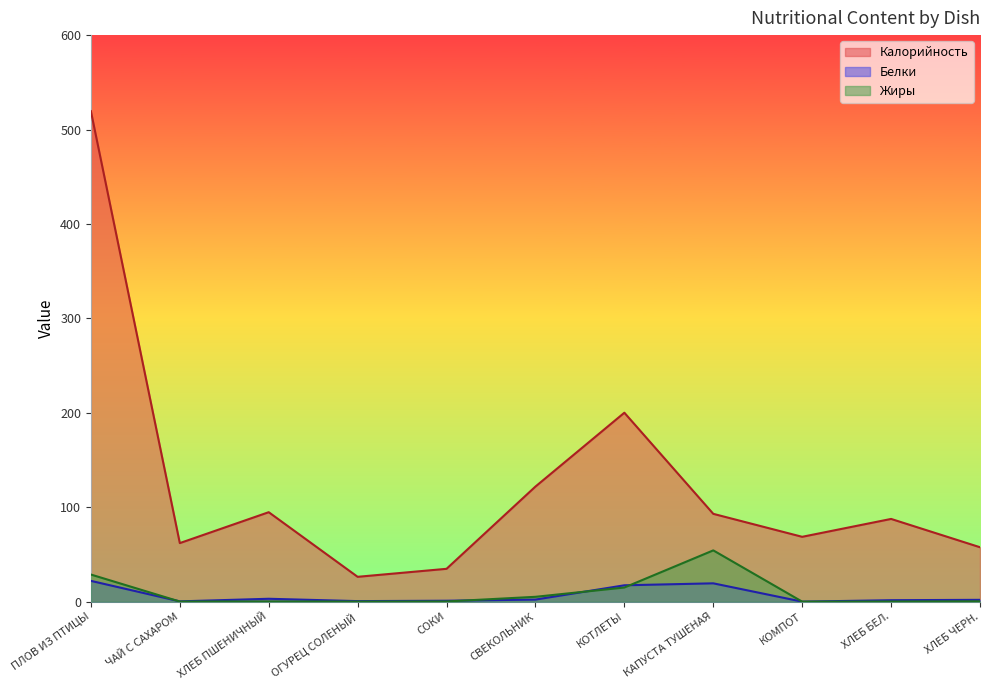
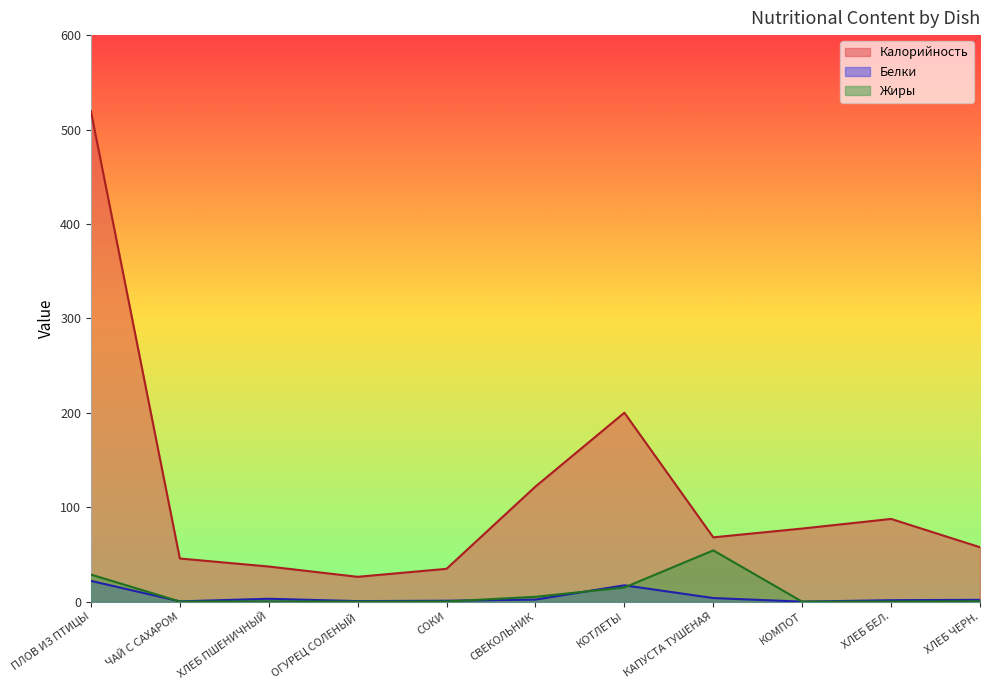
Калорийность, ЧАЙ С САХАРОМ: 60 -> 50
Калорийность, ХЛЕБ ПШЕНИЧНЫЙ: 90 -> 40
Калорийность, КАПУСТА ТУШЕНАЯ: 90 -> 70
Белки, КАПУСТА ТУШЕНАЯ: 20 -> 0
Калорийность, КОМПОТ: 70 -> 80
